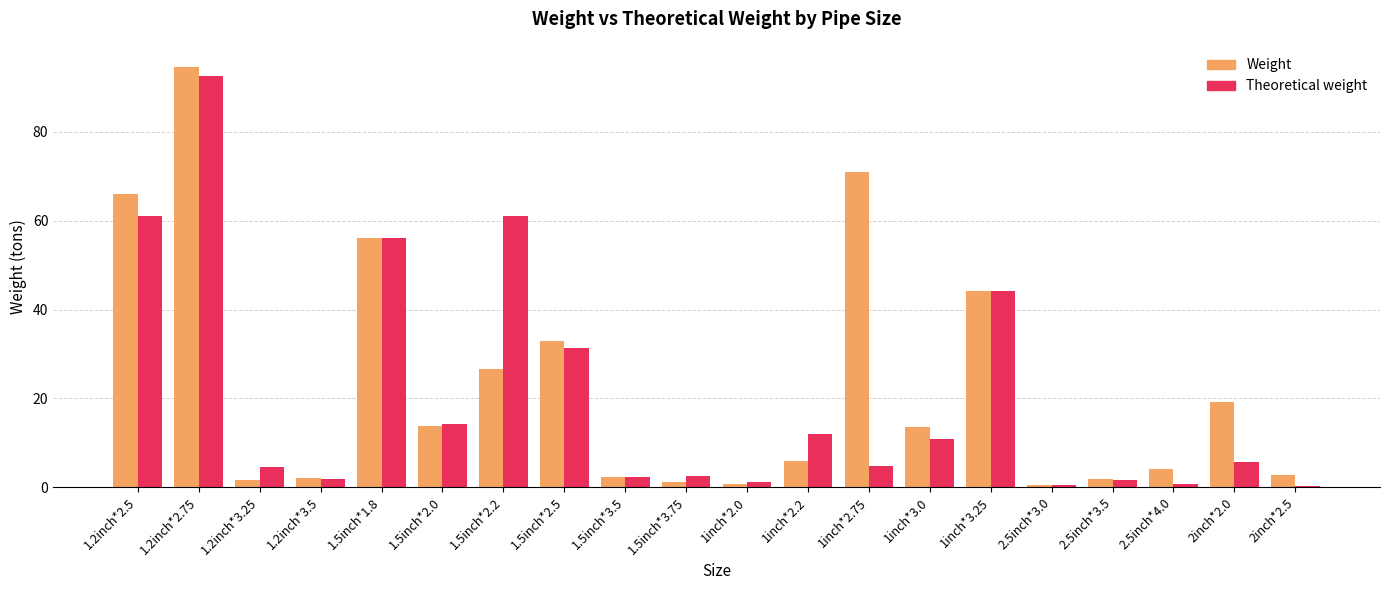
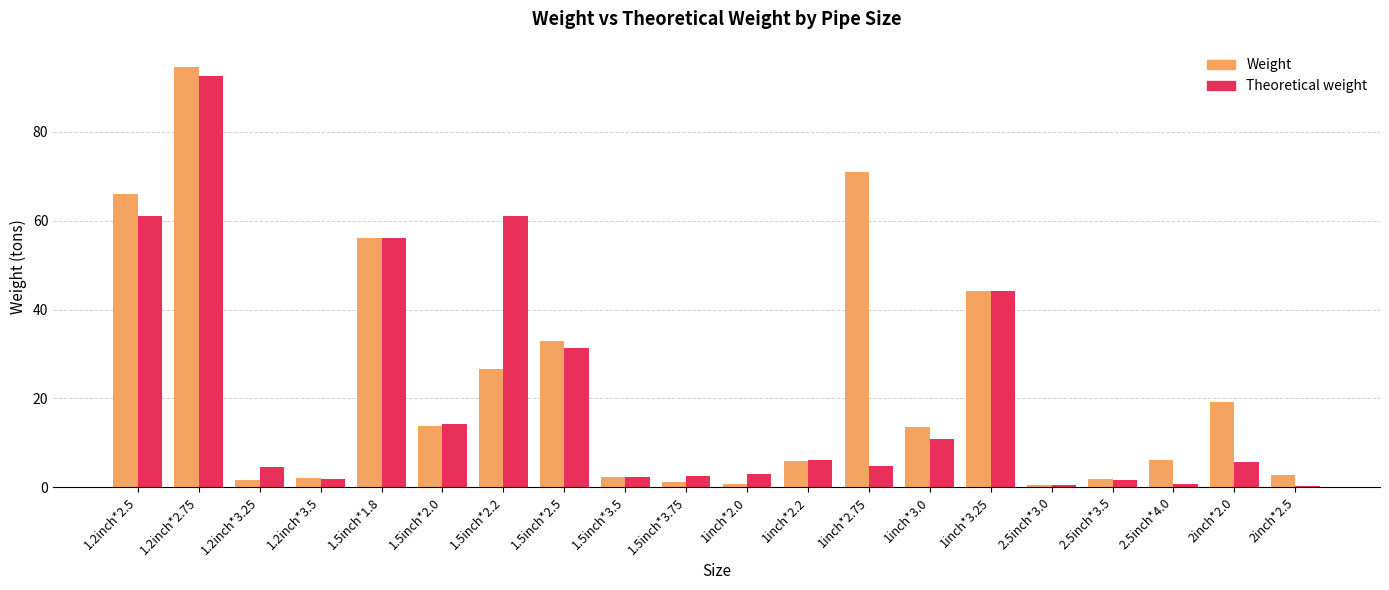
Theoretical weight, 1inch*2.0: 1 -> 3
Theoretical weight, 1inch*2.2: 12 -> 6
Weight, 2.5inch*4.0: 4 -> 6
